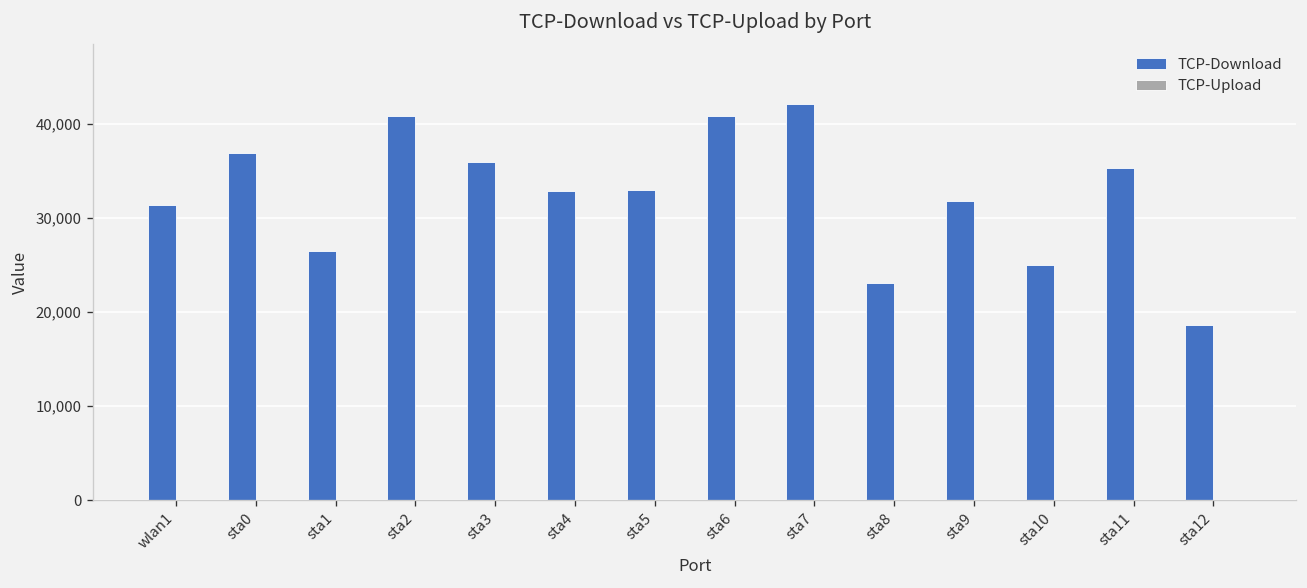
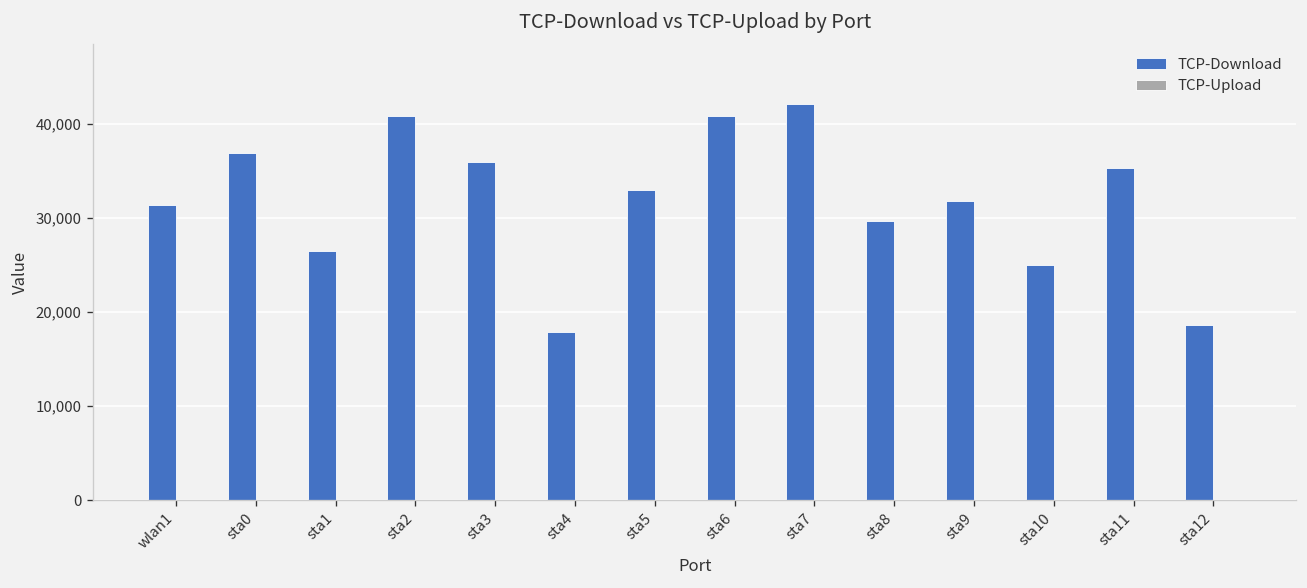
TCP-Download, sta4: 33,000 -> 18,000
TCP-Download, sta8: 23,000 -> 30,000
